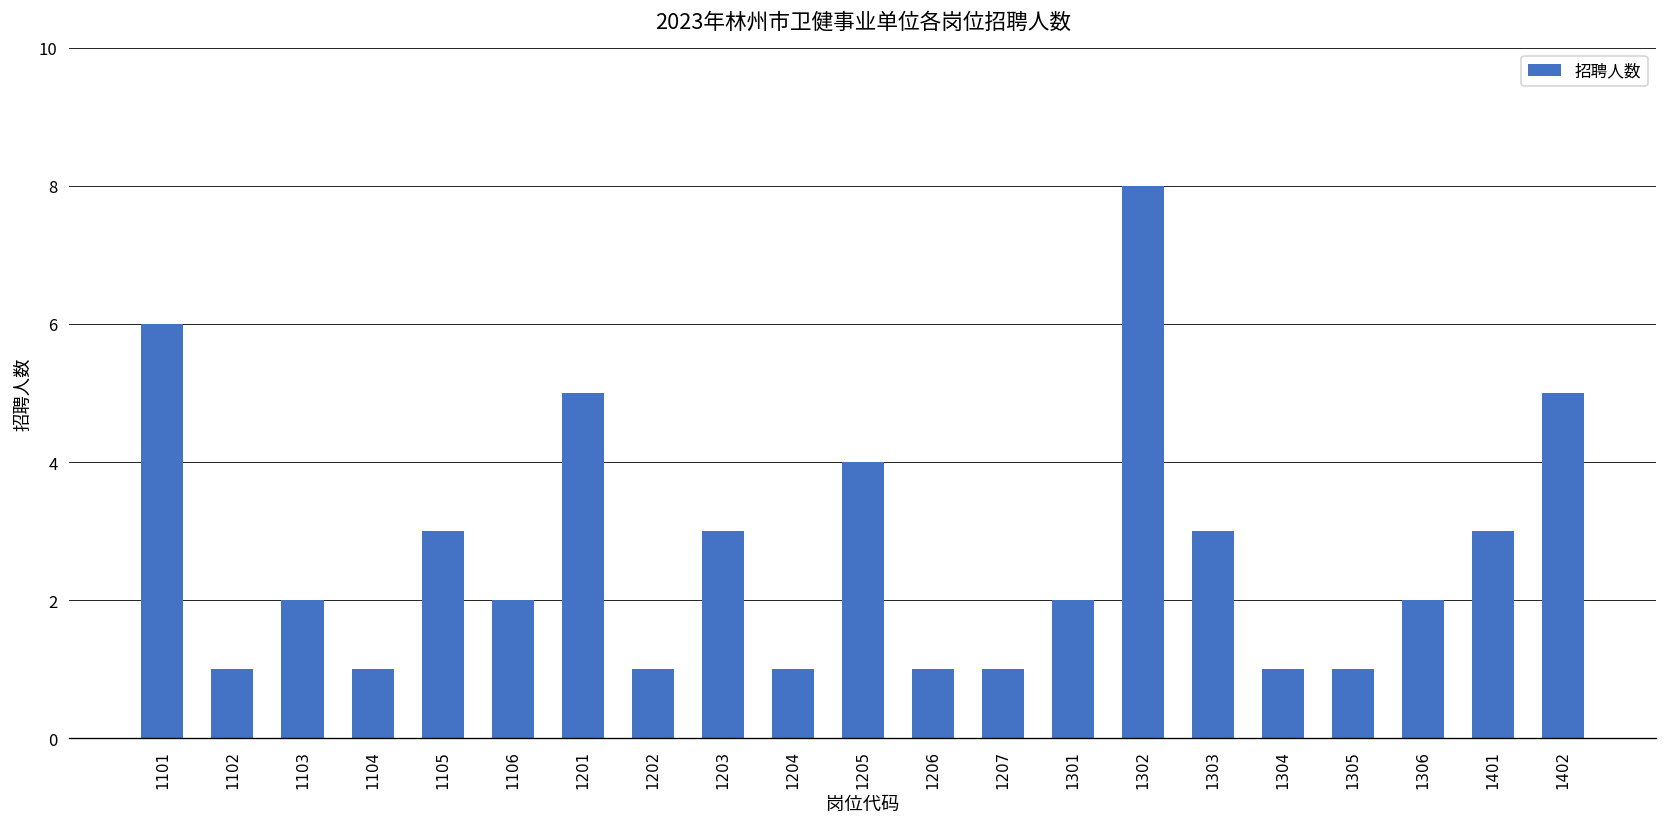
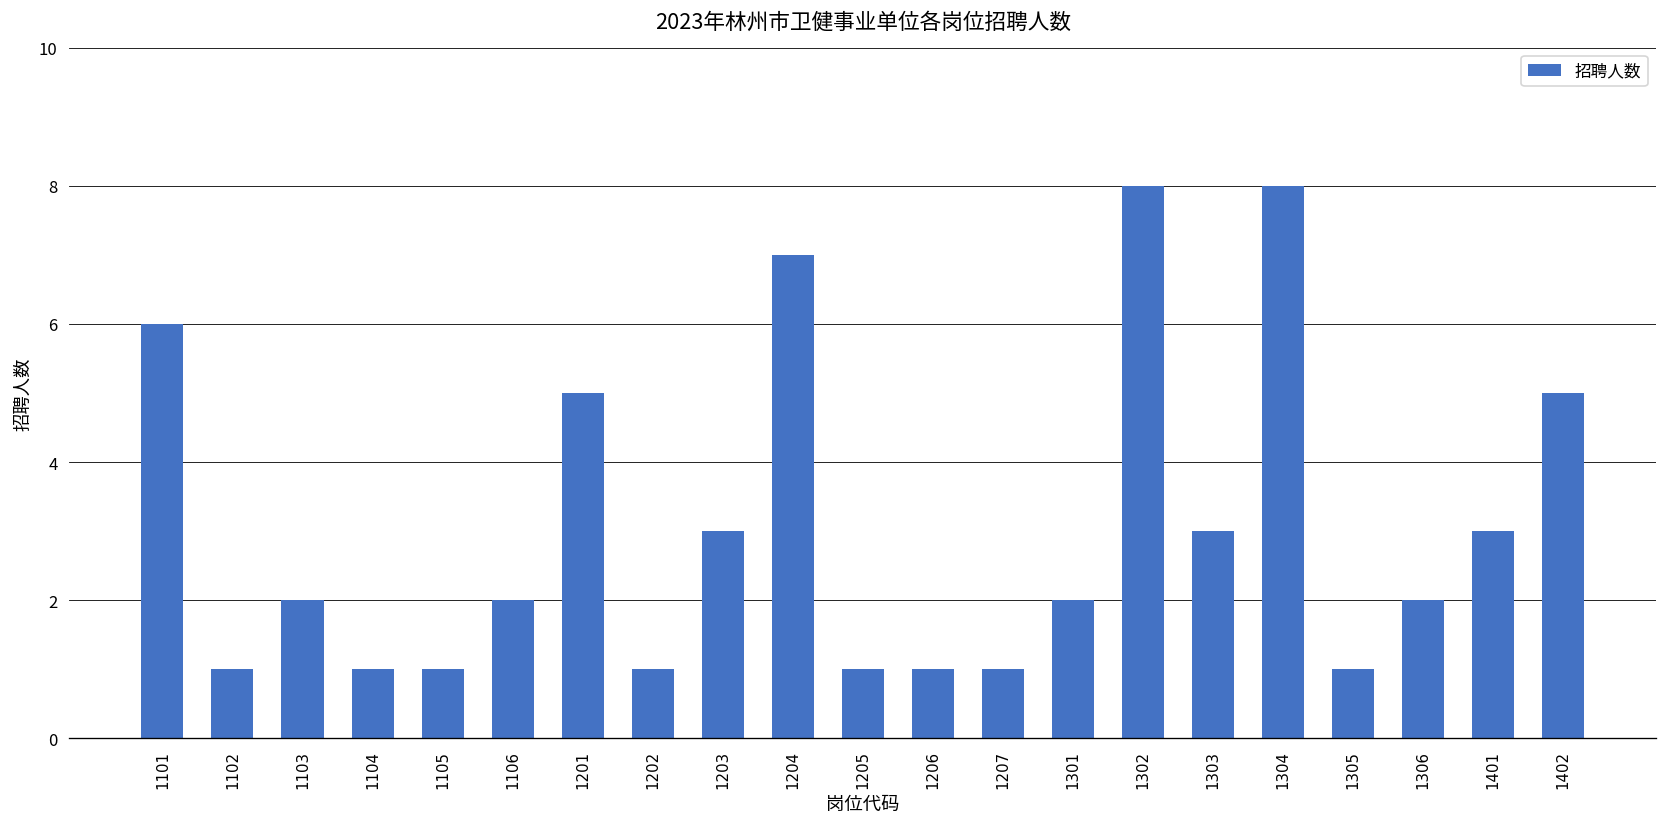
1105: 3 -> 1
1204: 1 -> 7
1205: 4 -> 1
1304: 1 -> 8
